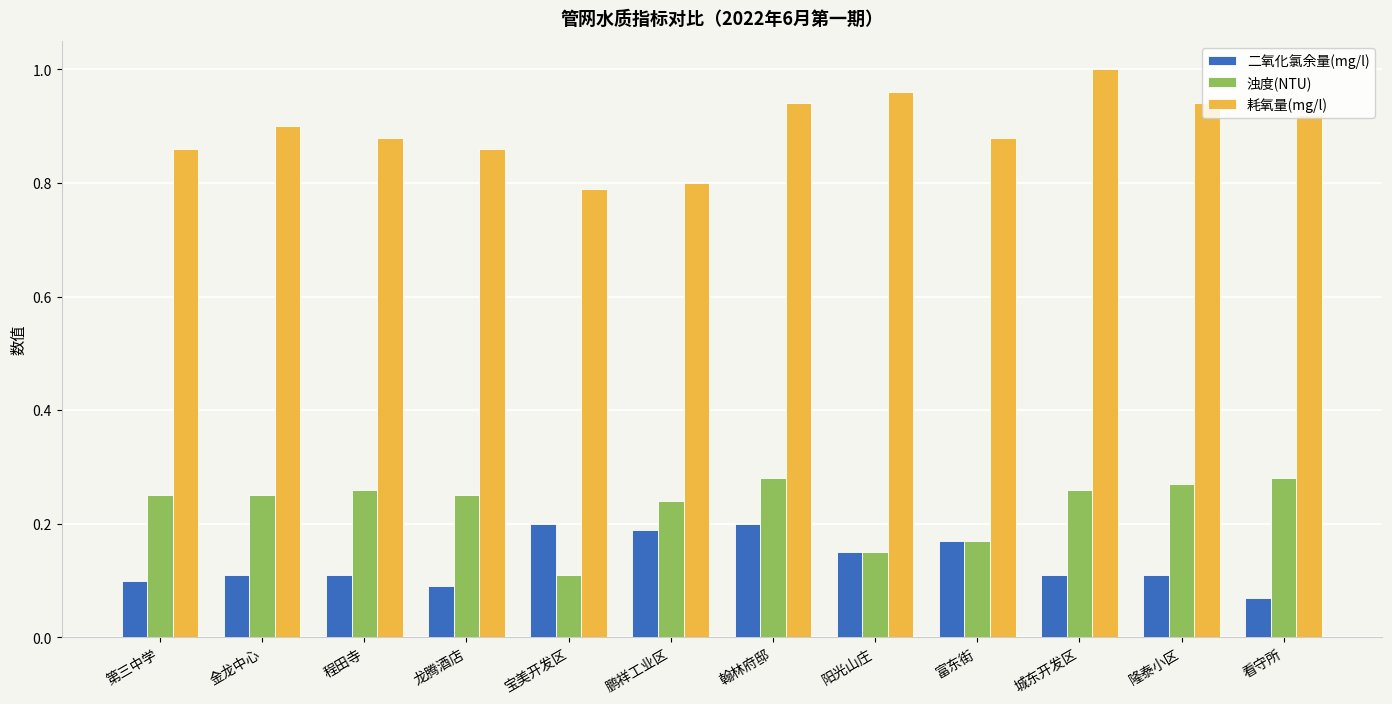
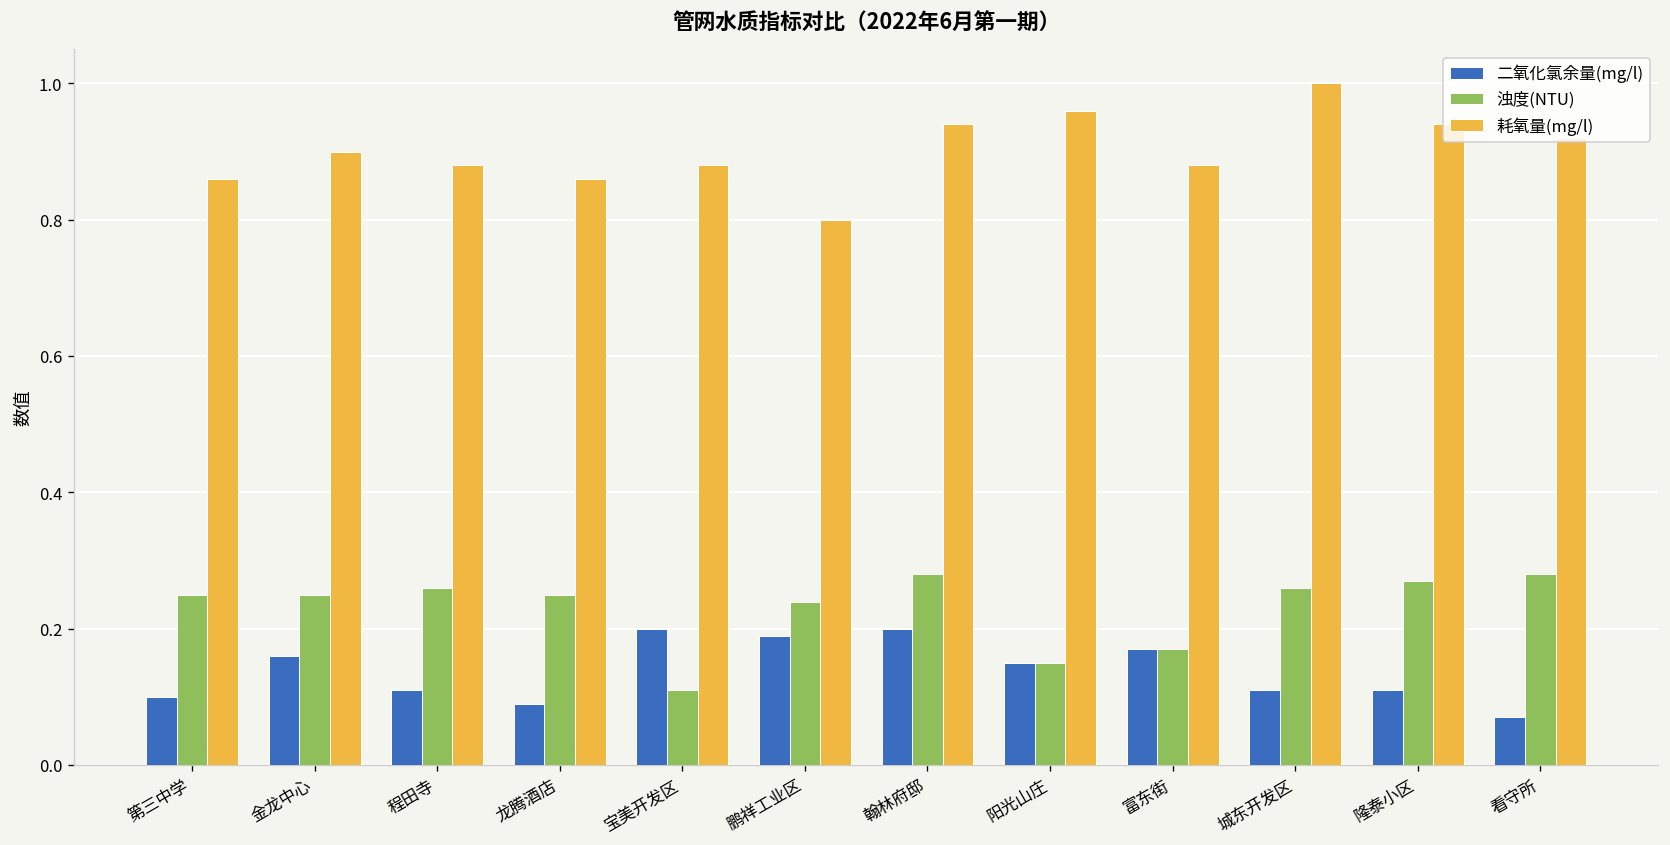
二氧化氯余量(mg/l), 金龙中心: 0.11 -> 0.16
耗氧量(mg/l), 宝美开发区: 0.79 -> 0.88
